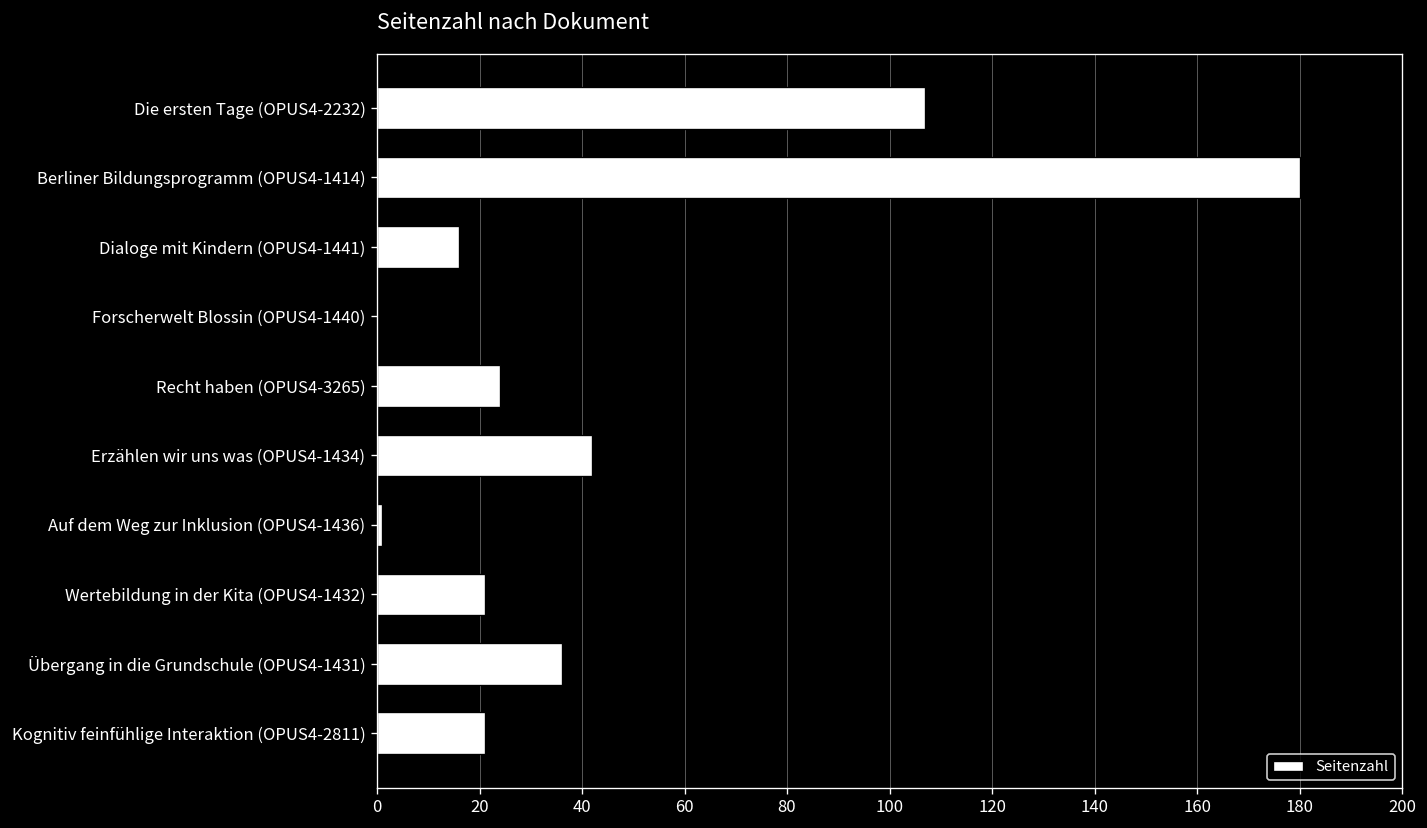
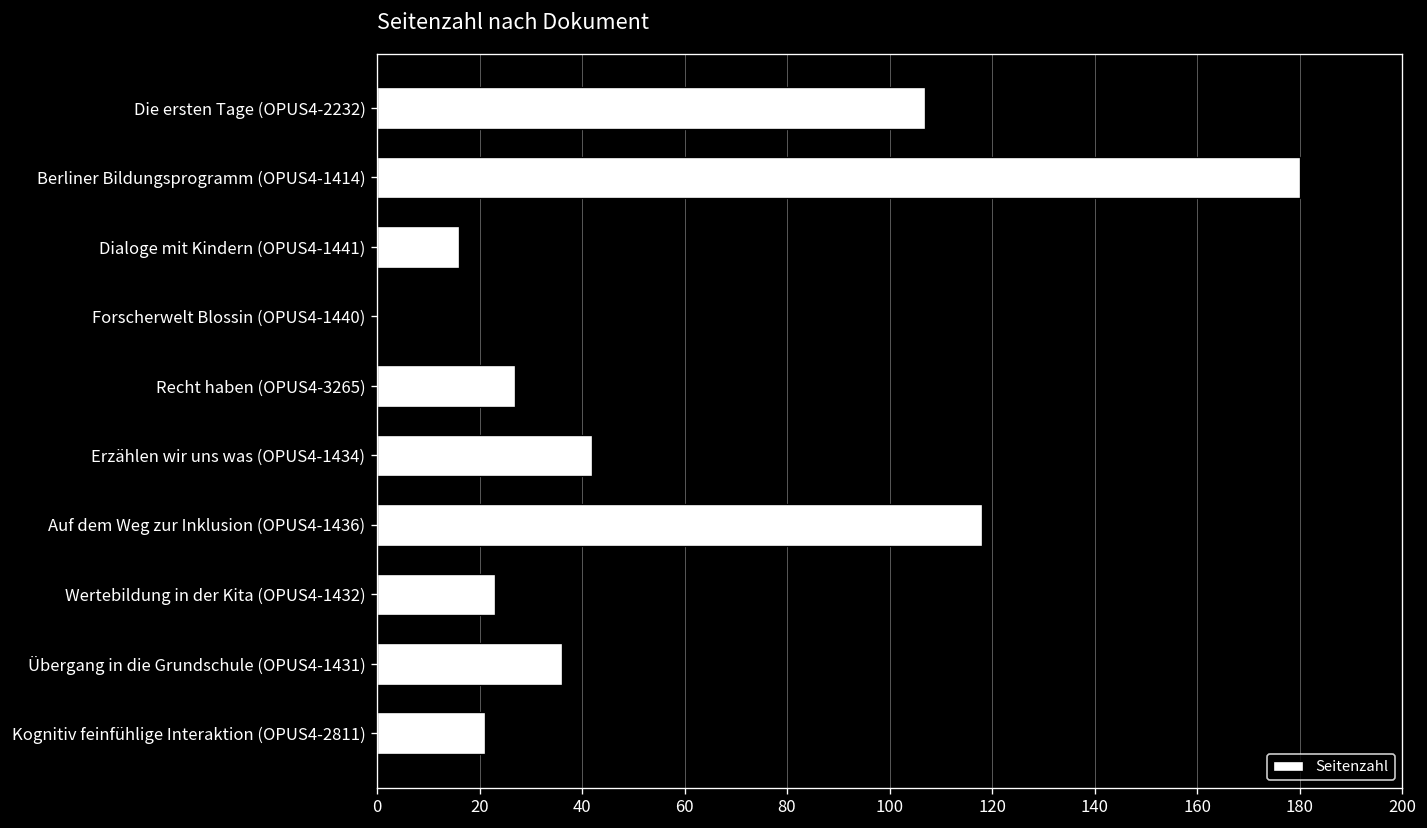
Recht haben (OPUS4-3265): 24 -> 27
Auf dem Weg zur Inklusion (OPUS4-1436): 1 -> 118
Wertebildung in der Kita (OPUS4-1432): 21 -> 23
